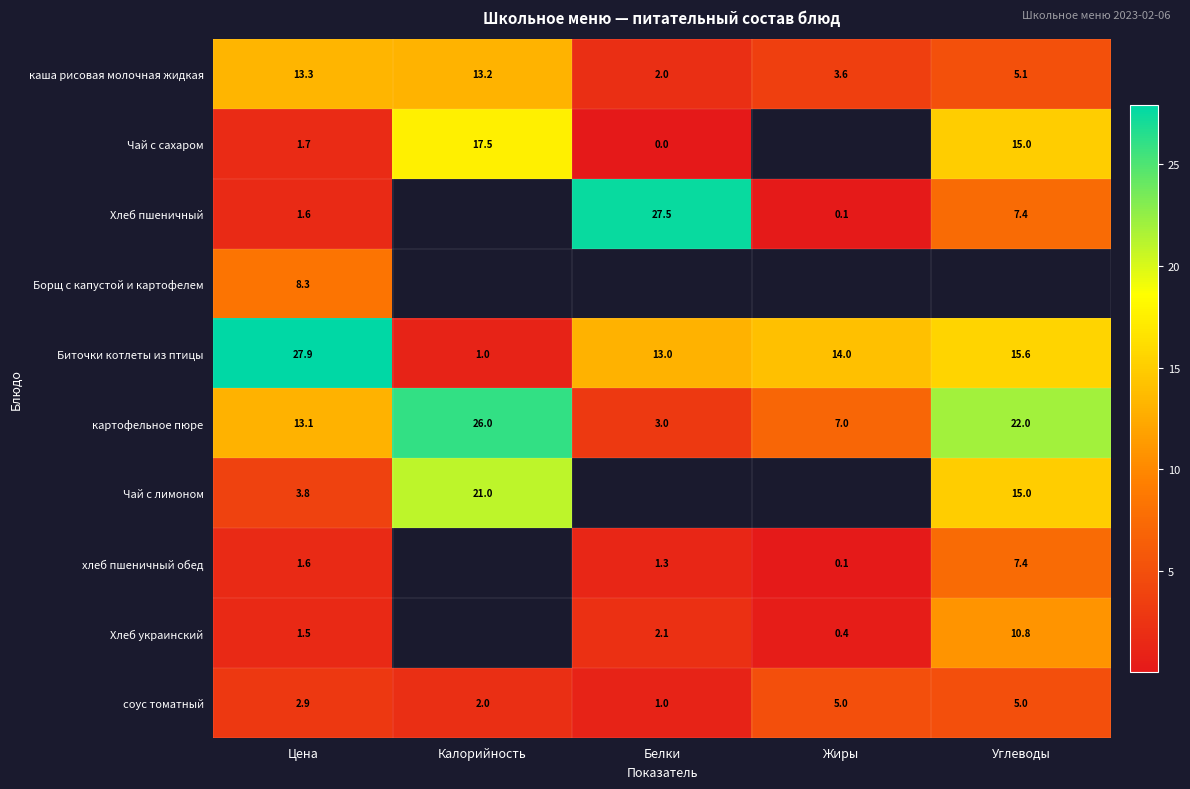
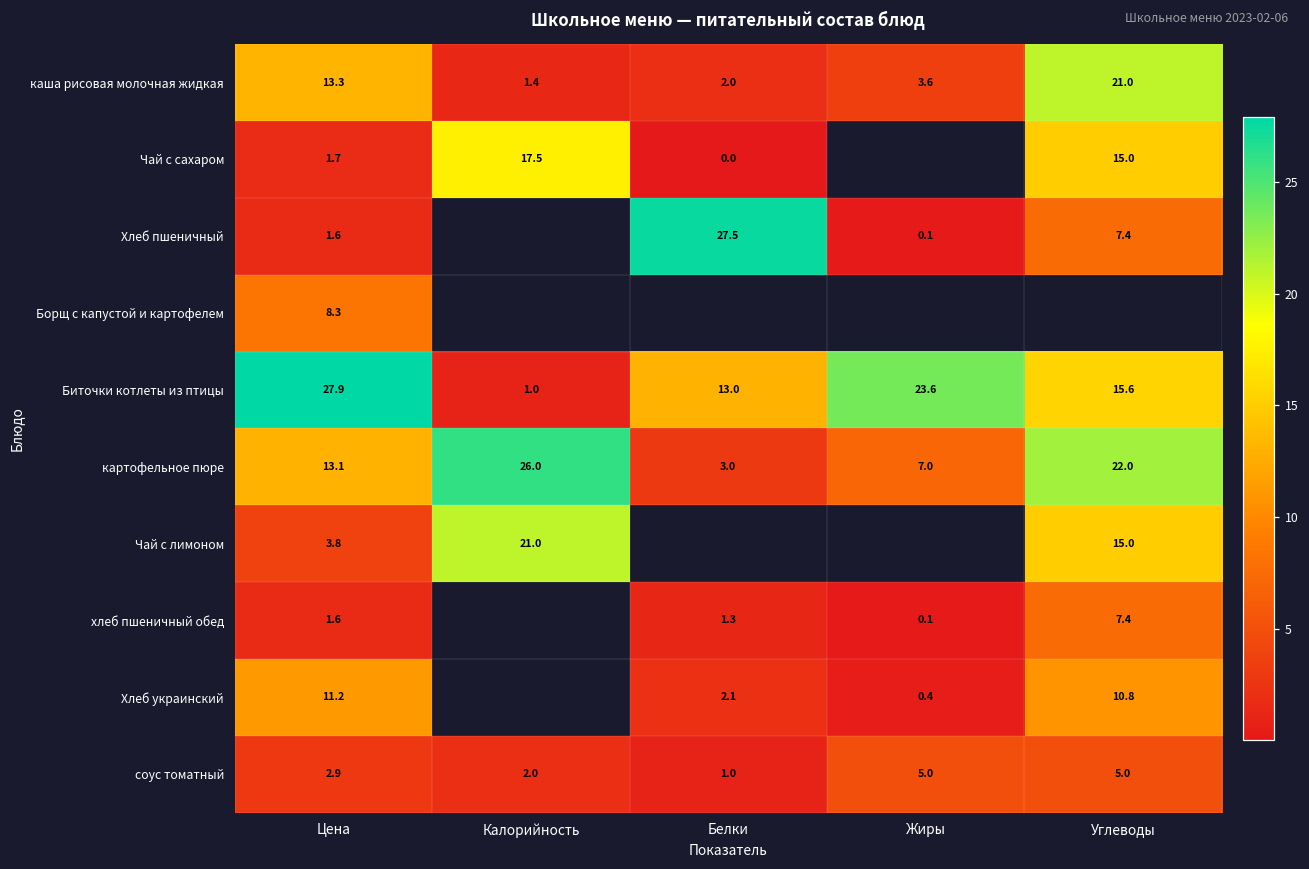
каша рисовая молочная жидкая, Калорийность: 13.2 -> 1.4
каша рисовая молочная жидкая, Углеводы: 5.1 -> 21.0
Биточки котлеты из птицы, Жиры: 14.0 -> 23.6
Хлеб украинский, Цена: 1.5 -> 11.2
